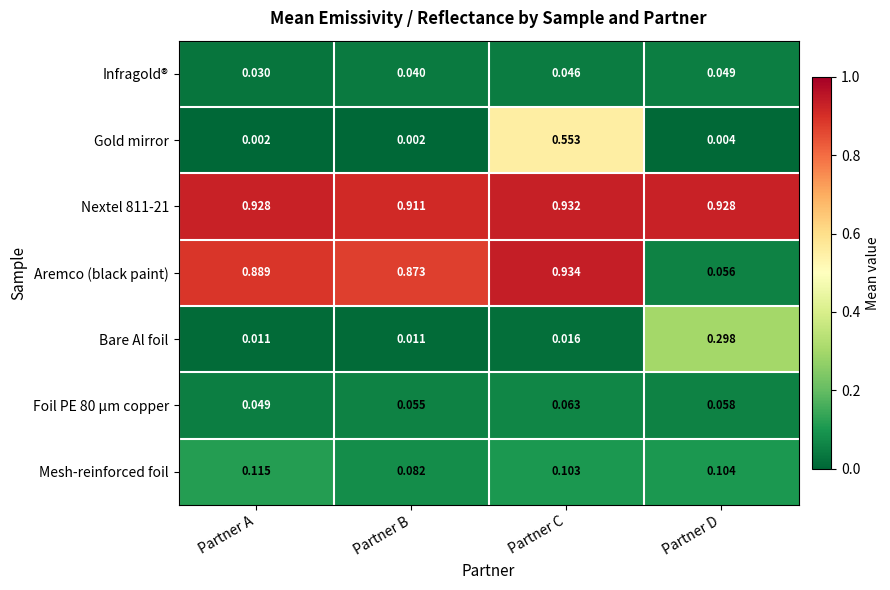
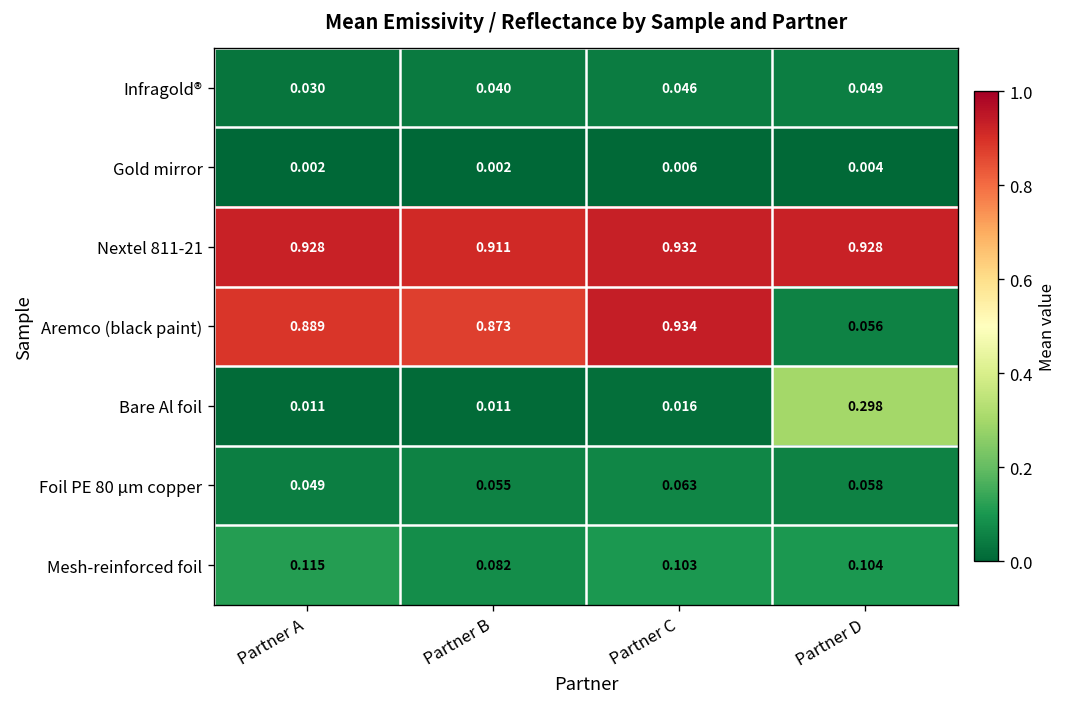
Gold mirror, Partner C: 0.553 -> 0.006
